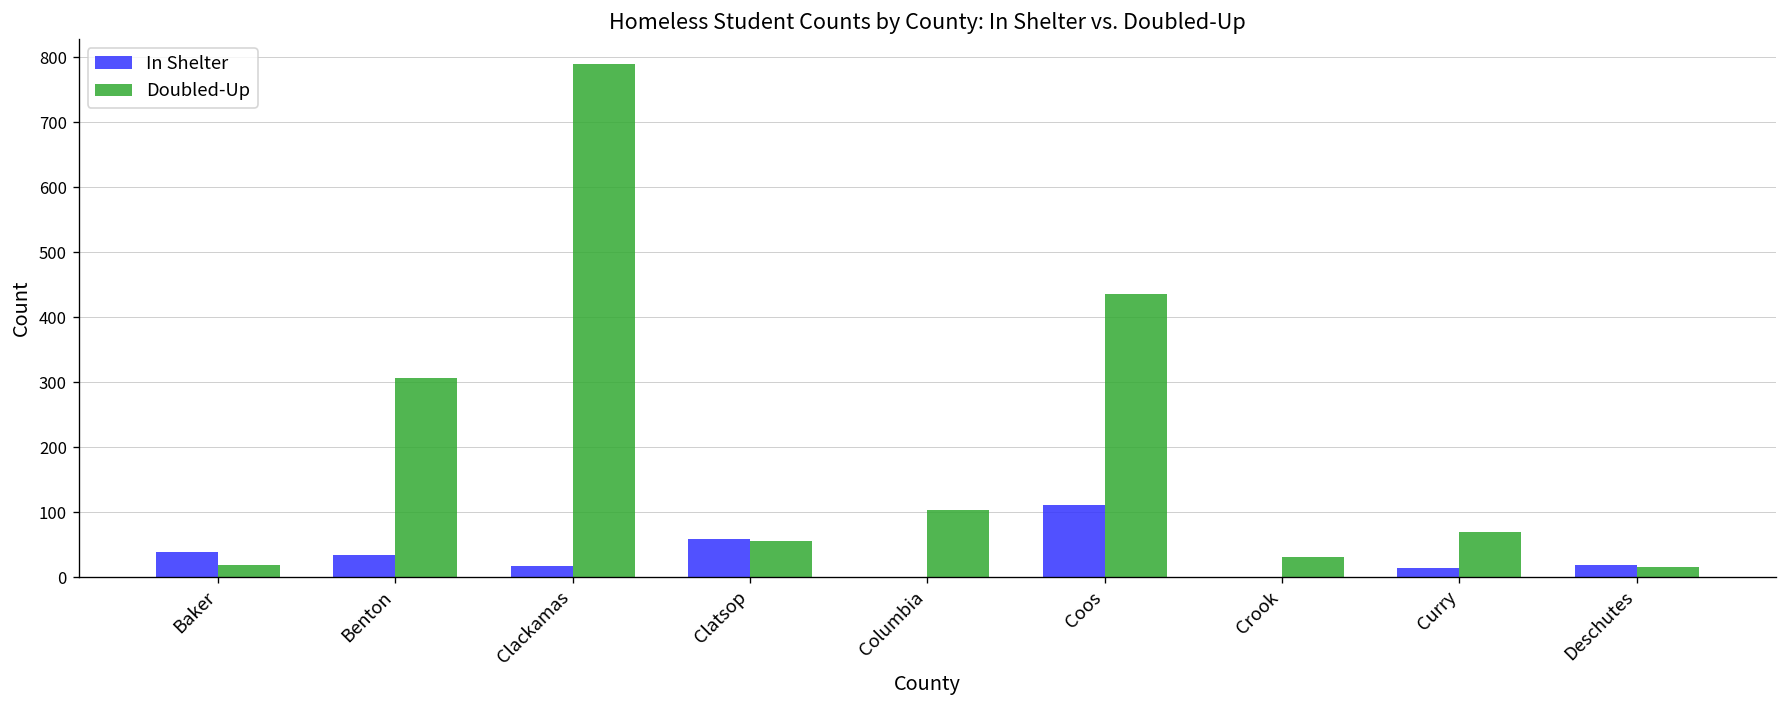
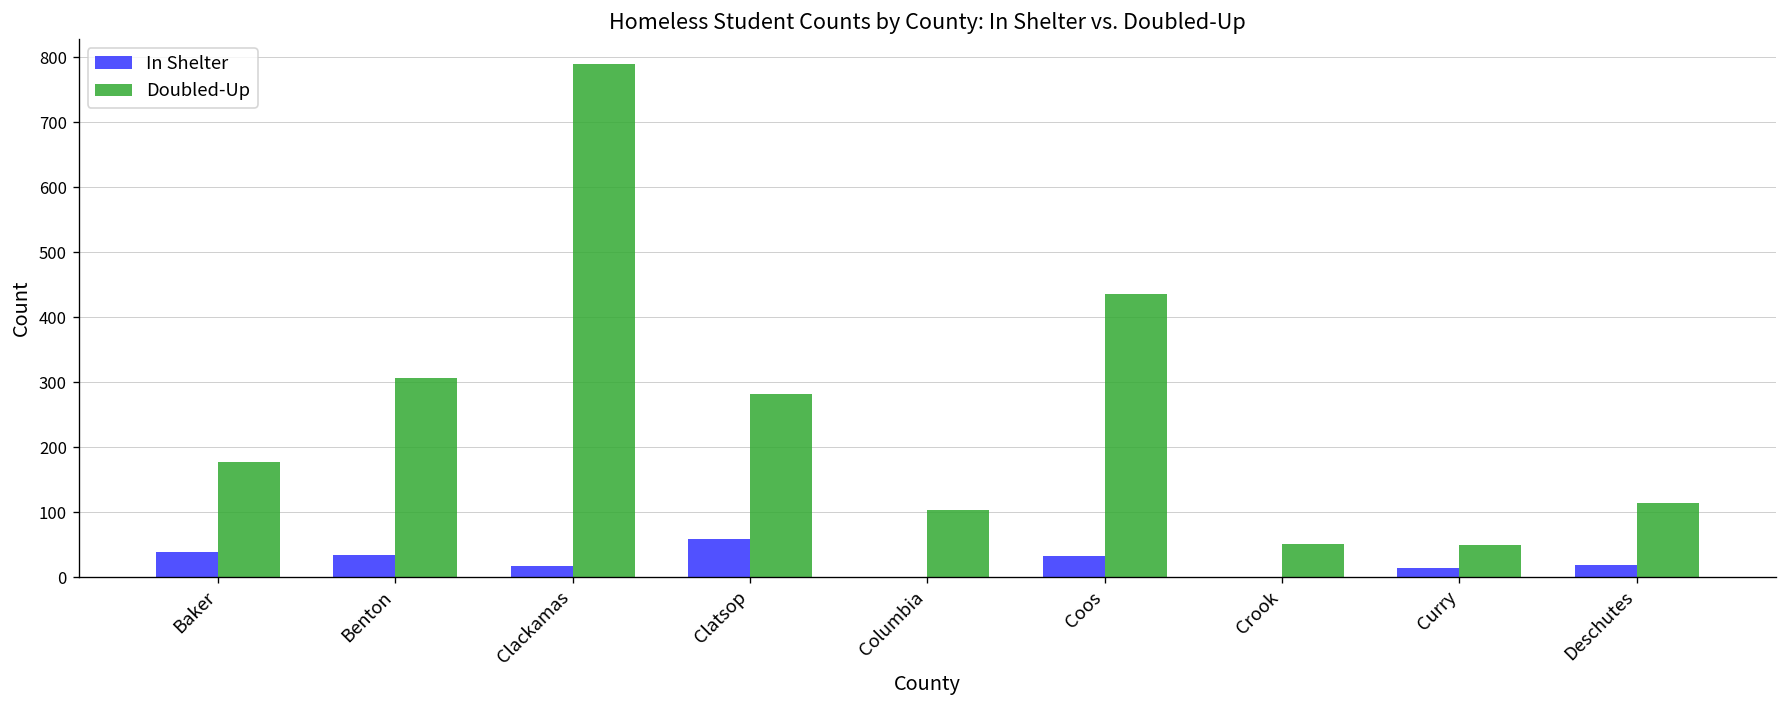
Doubled-Up, Baker: 20 -> 180
Doubled-Up, Clatsop: 60 -> 280
In Shelter, Coos: 110 -> 30
Doubled-Up, Crook: 30 -> 50
Doubled-Up, Curry: 70 -> 50
Doubled-Up, Deschutes: 20 -> 110
